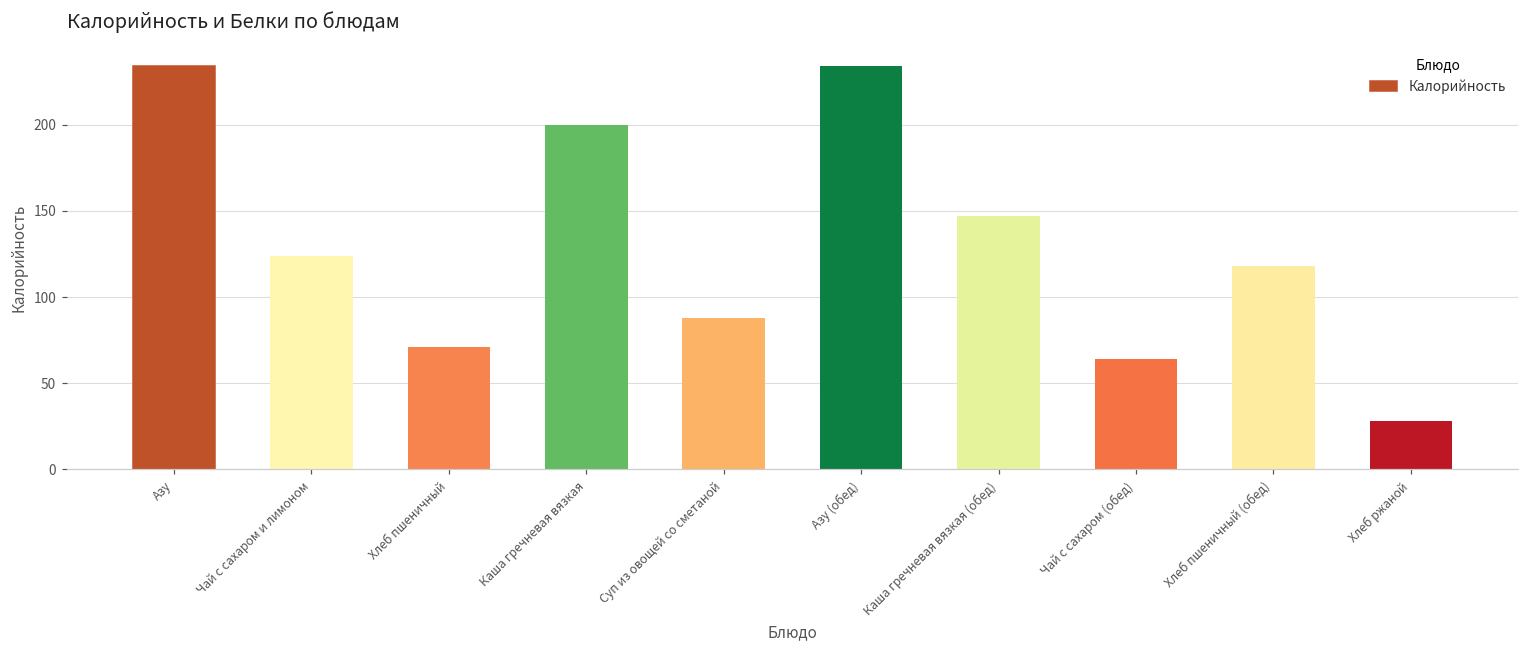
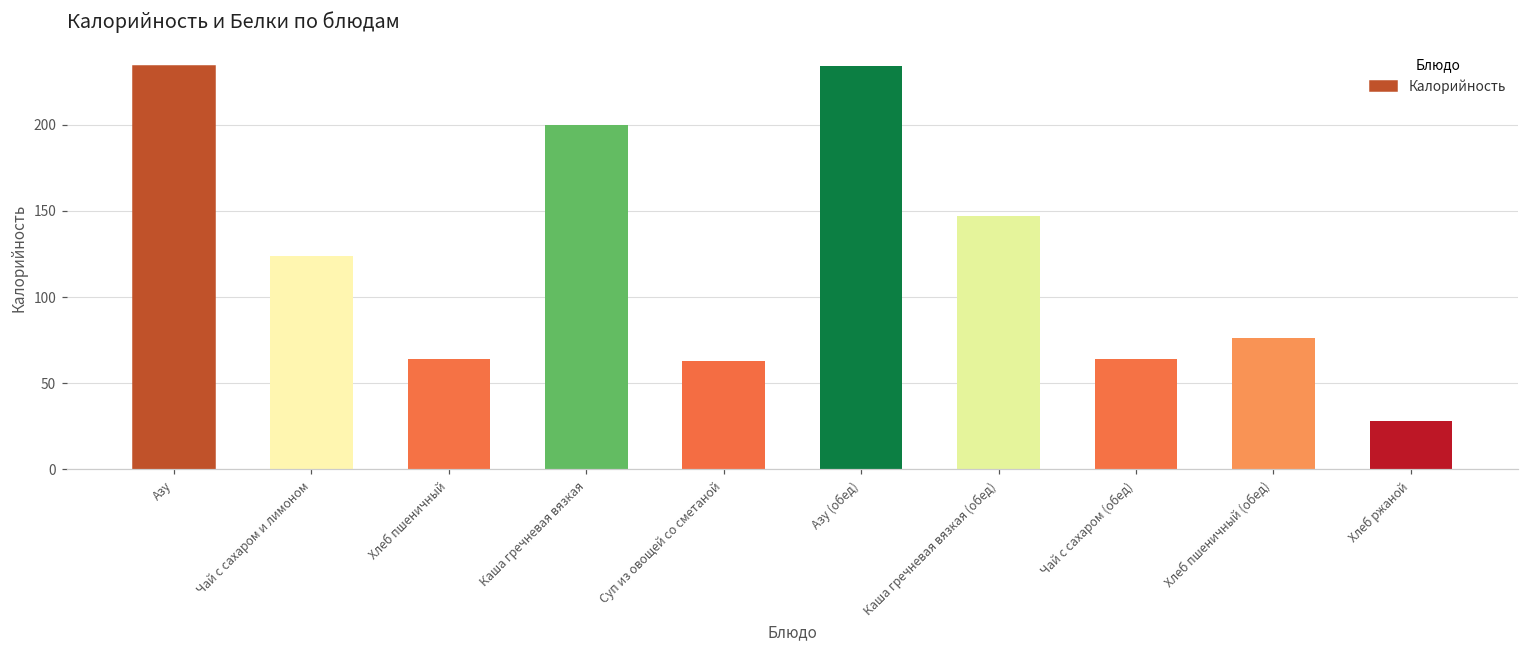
Хлеб пшеничный: 71 -> 64
Суп из овощей со сметаной: 88 -> 63
Хлеб пшеничный (обед): 118 -> 76
